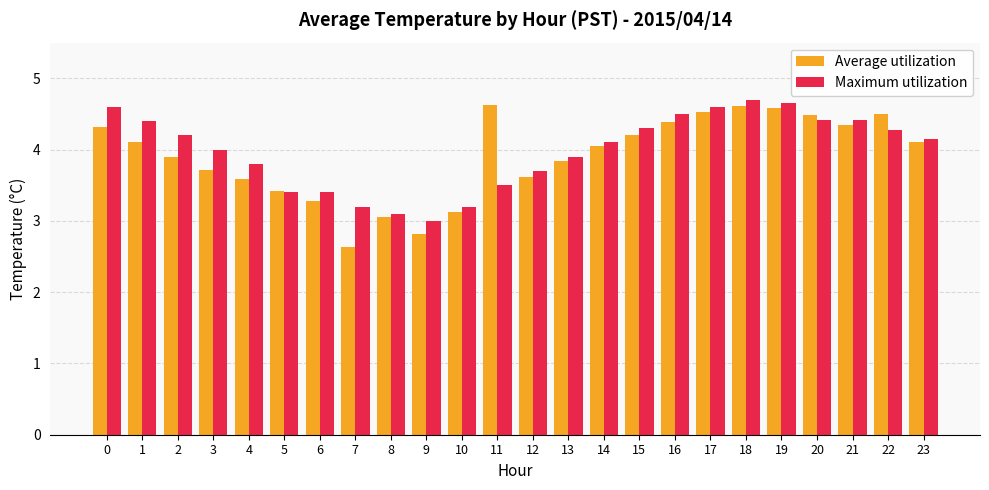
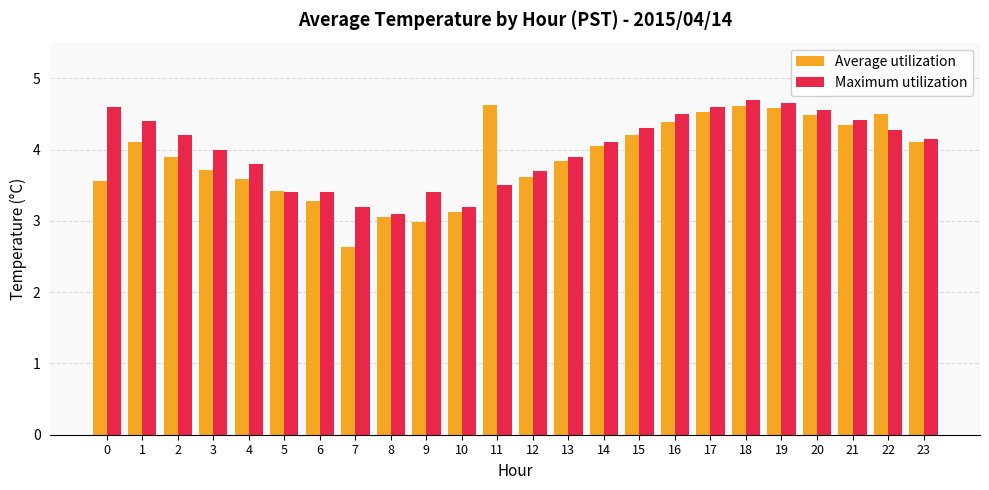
Average utilization, 0: 4.3 -> 3.6
Average utilization, 9: 2.8 -> 3.0
Maximum utilization, 9: 3.0 -> 3.4
Maximum utilization, 20: 4.4 -> 4.6
